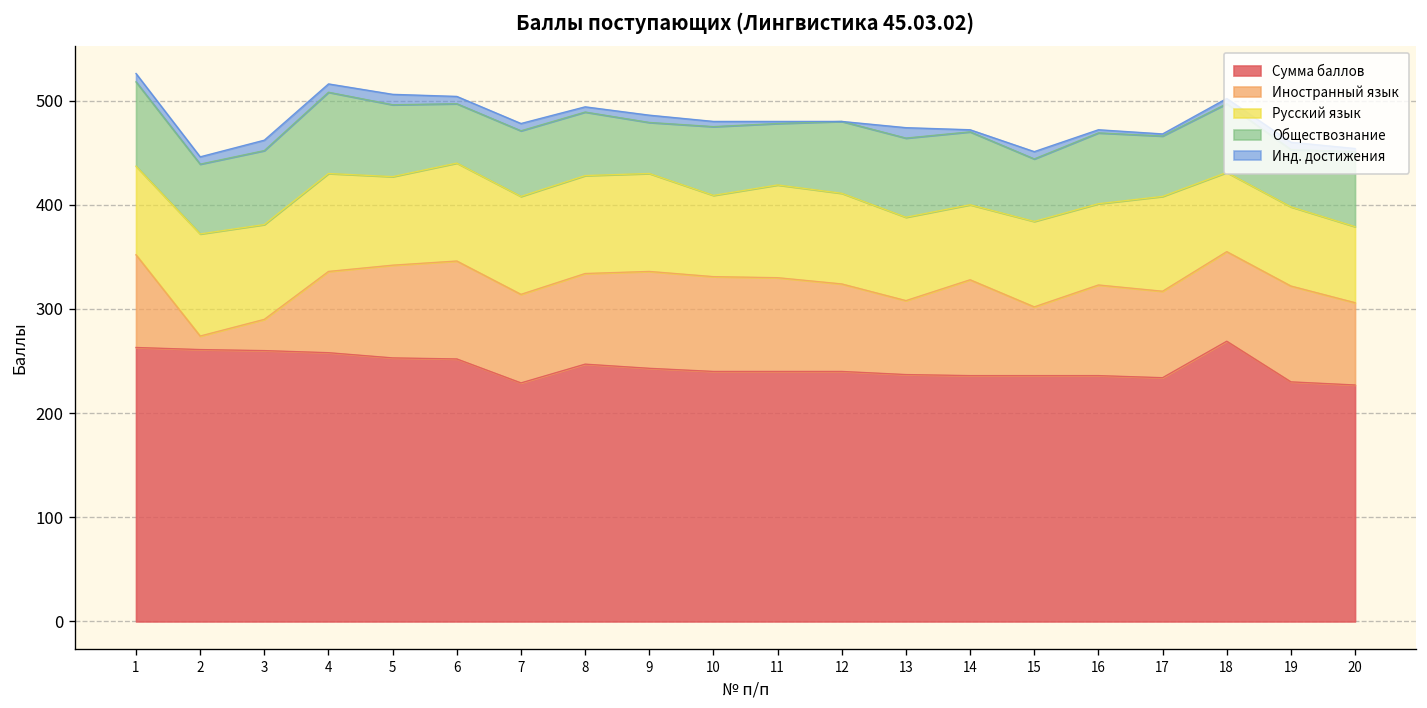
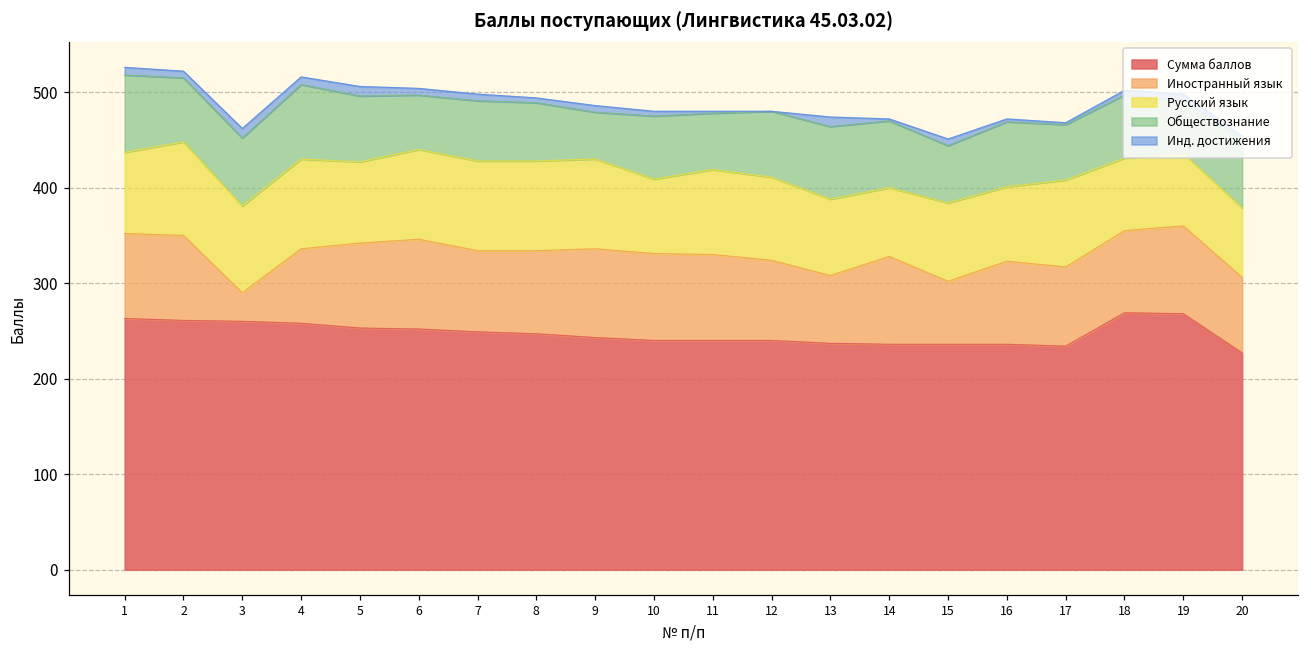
Иностранный язык, 2: 10 -> 90
Сумма баллов, 7: 230 -> 250
Сумма баллов, 19: 230 -> 270
